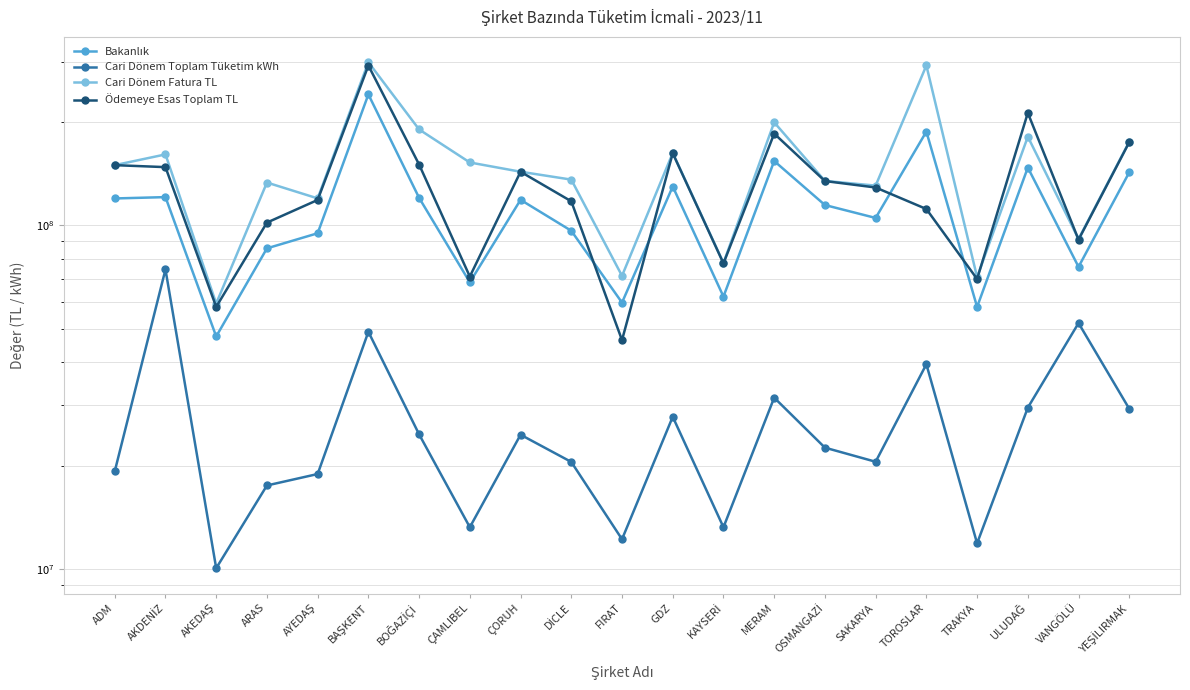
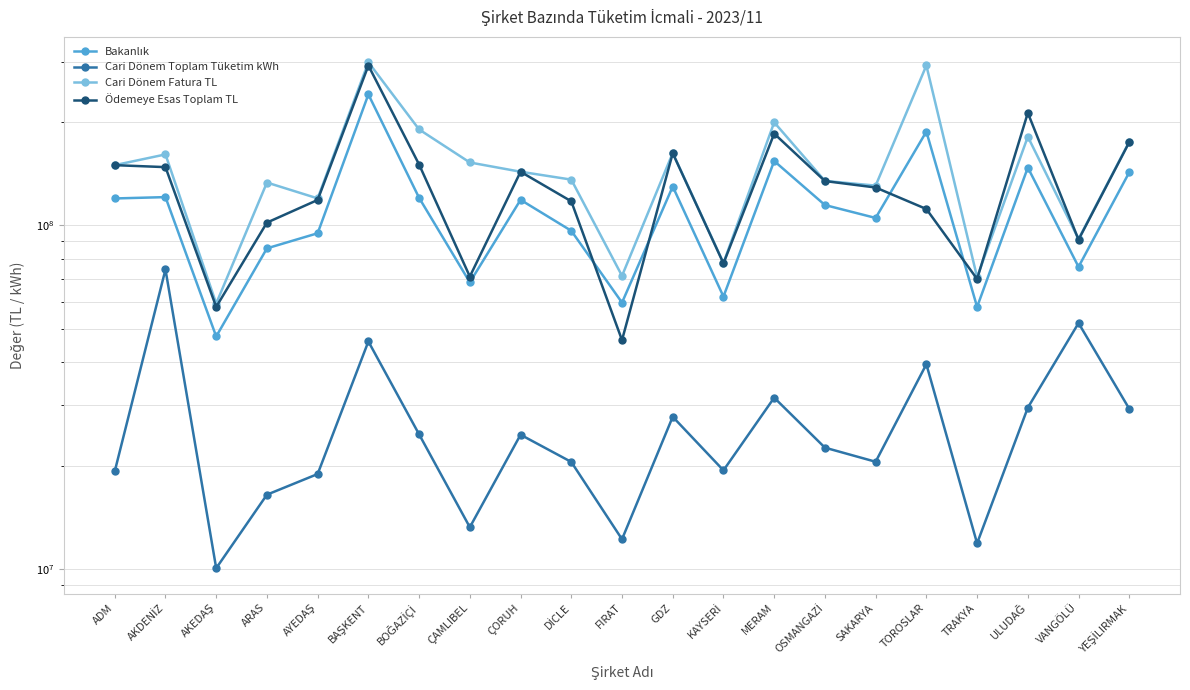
Cari Dönem Toplam Tüketim kWh, ARAS: 18000000 -> 16000000
Cari Dönem Toplam Tüketim kWh, BAŞKENT: 49000000 -> 46000000
Cari Dönem Toplam Tüketim kWh, KAYSERİ: 13200000 -> 19000000
